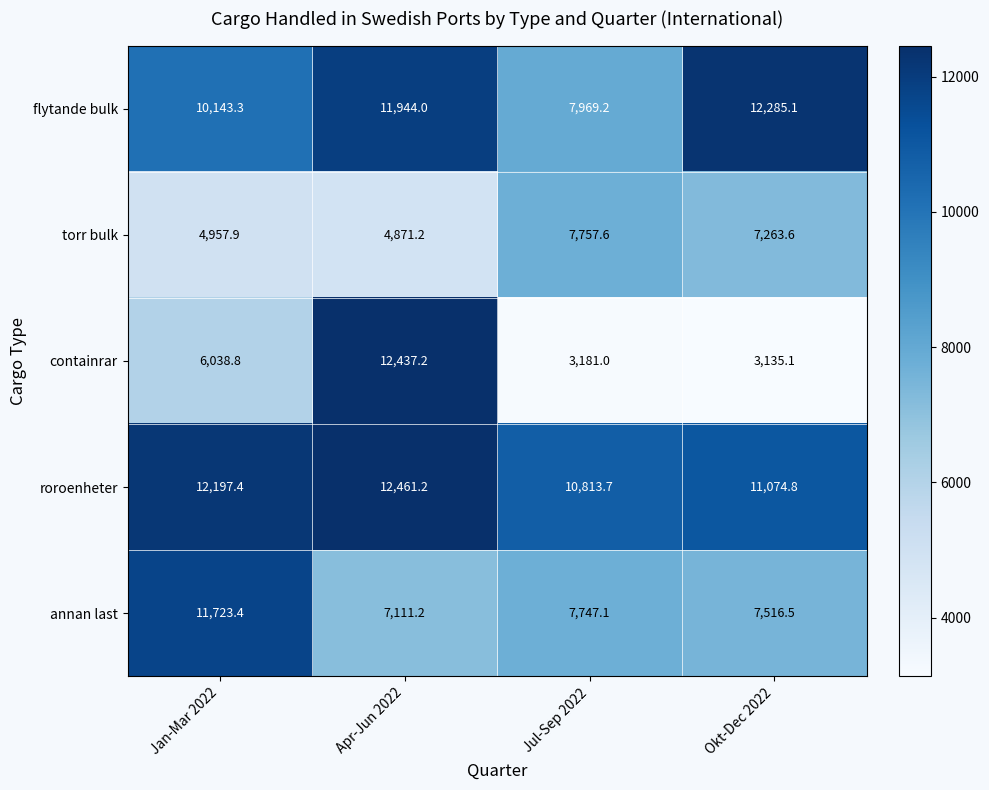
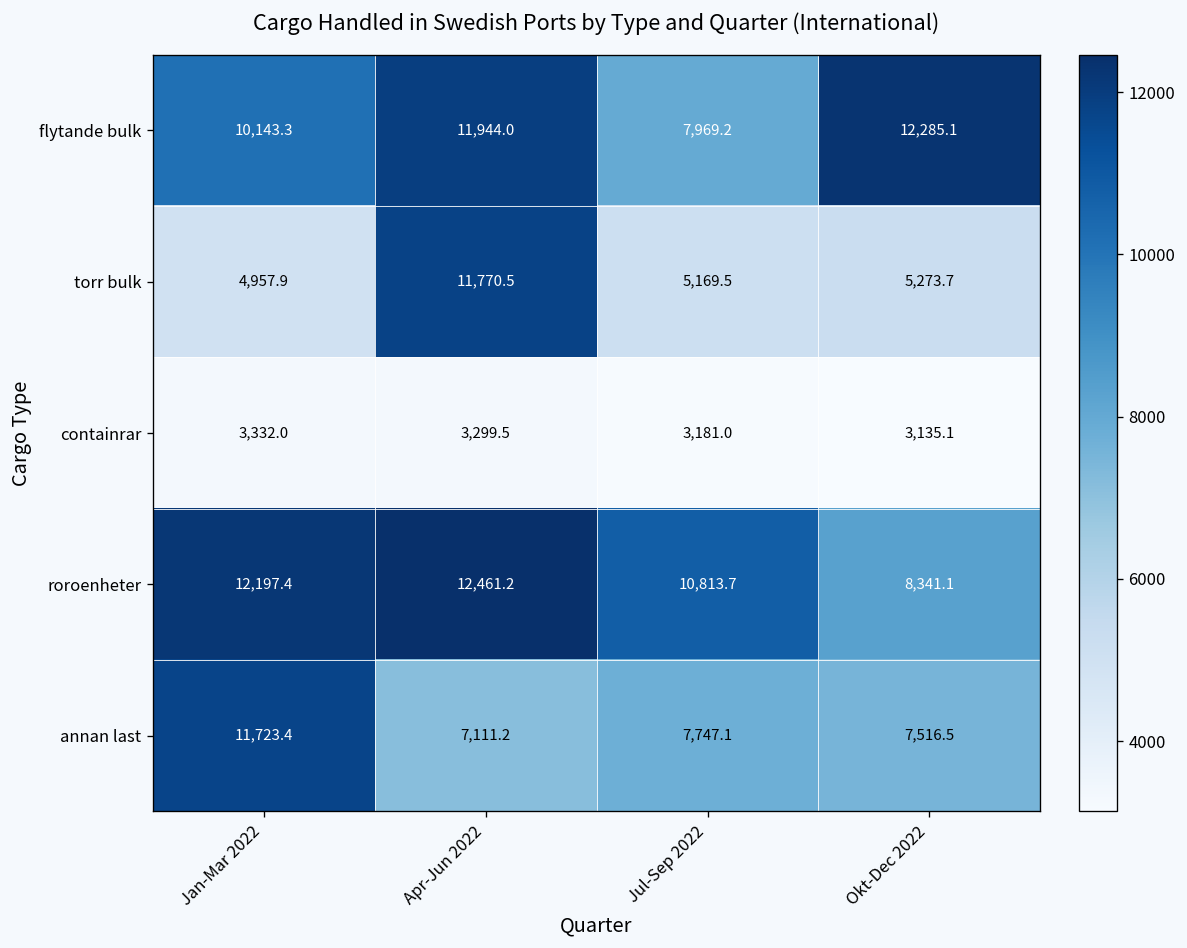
torr bulk, Apr-Jun 2022: 4,871.2 -> 11,770.5
torr bulk, Jul-Sep 2022: 7,757.6 -> 5,169.5
torr bulk, Okt-Dec 2022: 7,263.6 -> 5,273.7
containrar, Jan-Mar 2022: 6,038.8 -> 3,332.0
containrar, Apr-Jun 2022: 12,437.2 -> 3,299.5
roroenheter, Okt-Dec 2022: 11,074.8 -> 8,341.1
